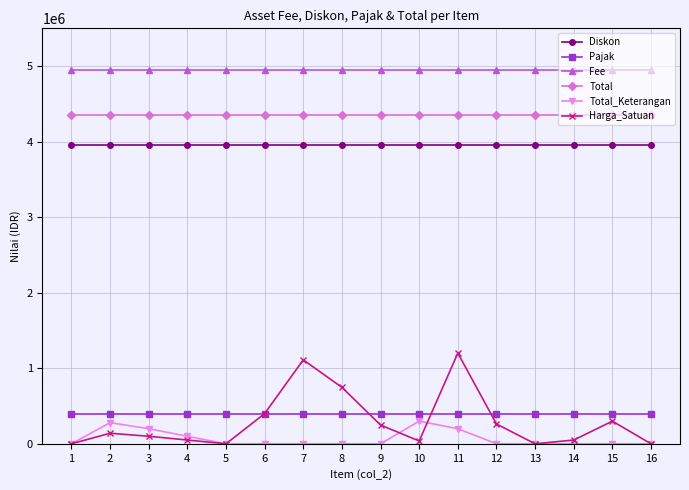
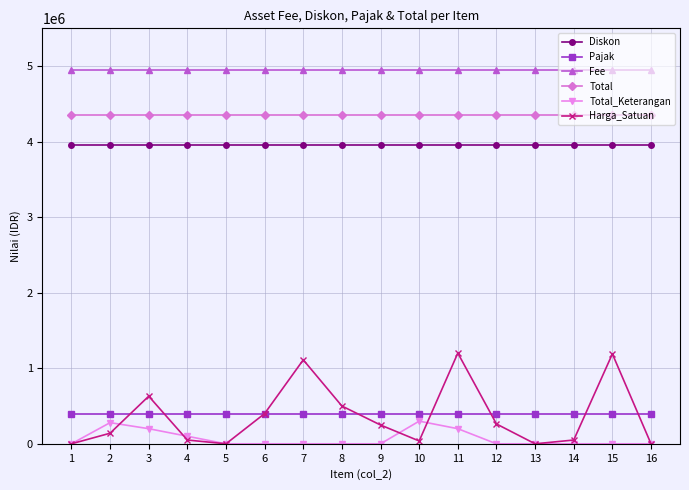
Harga_Satuan, 3: 100000 -> 600000
Harga_Satuan, 8: 700000 -> 500000
Harga_Satuan, 15: 300000 -> 1200000
